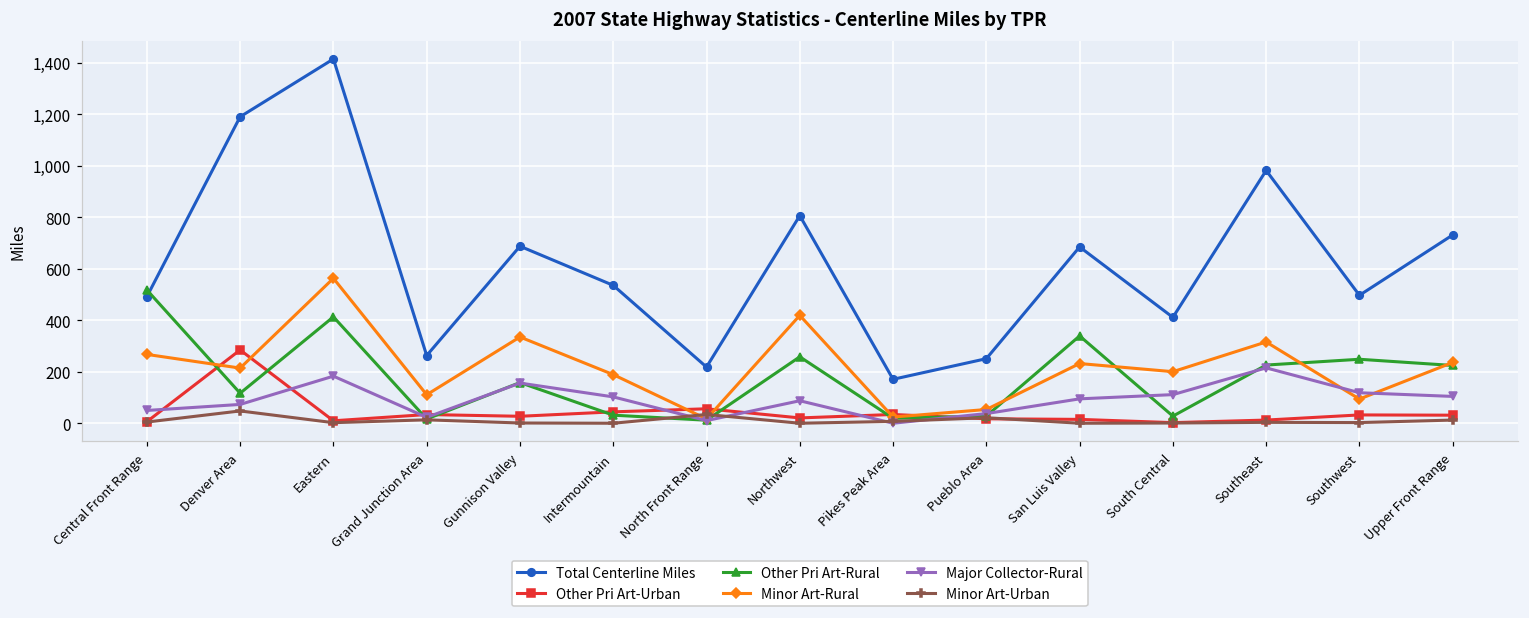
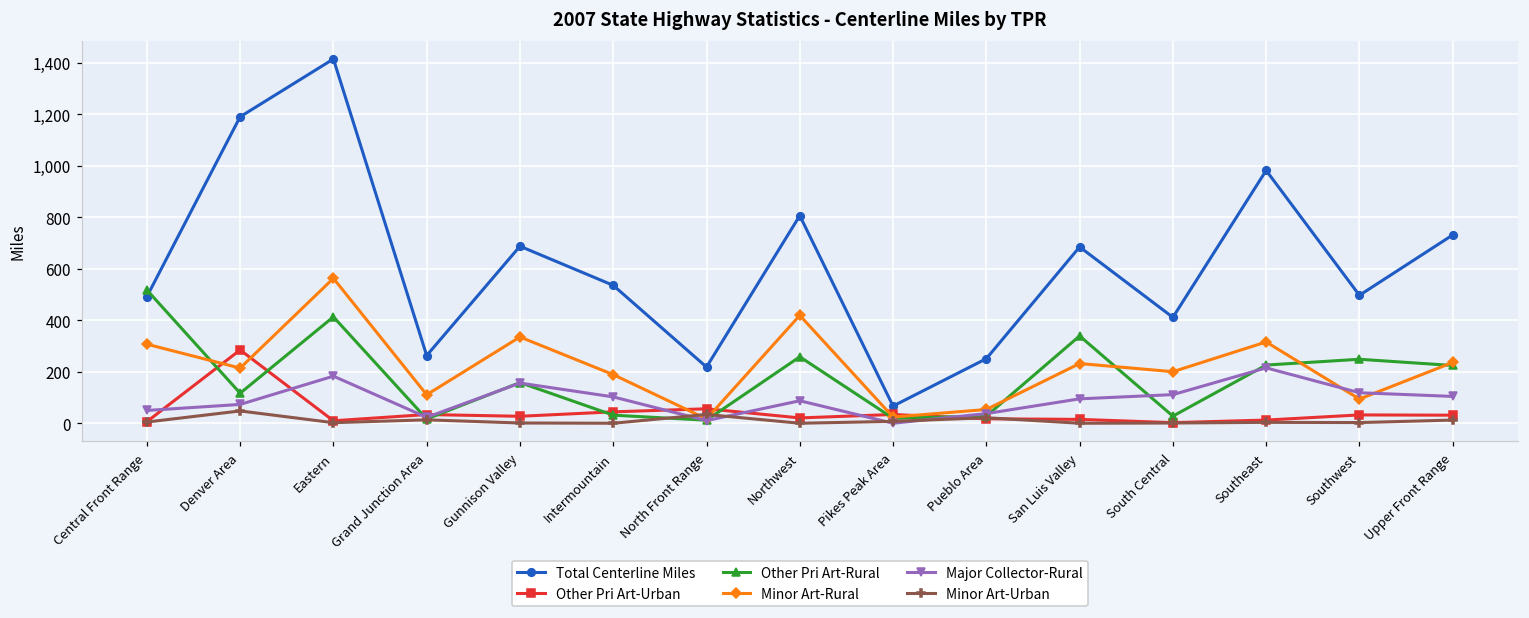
Minor Art-Rural, Central Front Range: 270 -> 310
Total Centerline Miles, Pikes Peak Area: 170 -> 70
